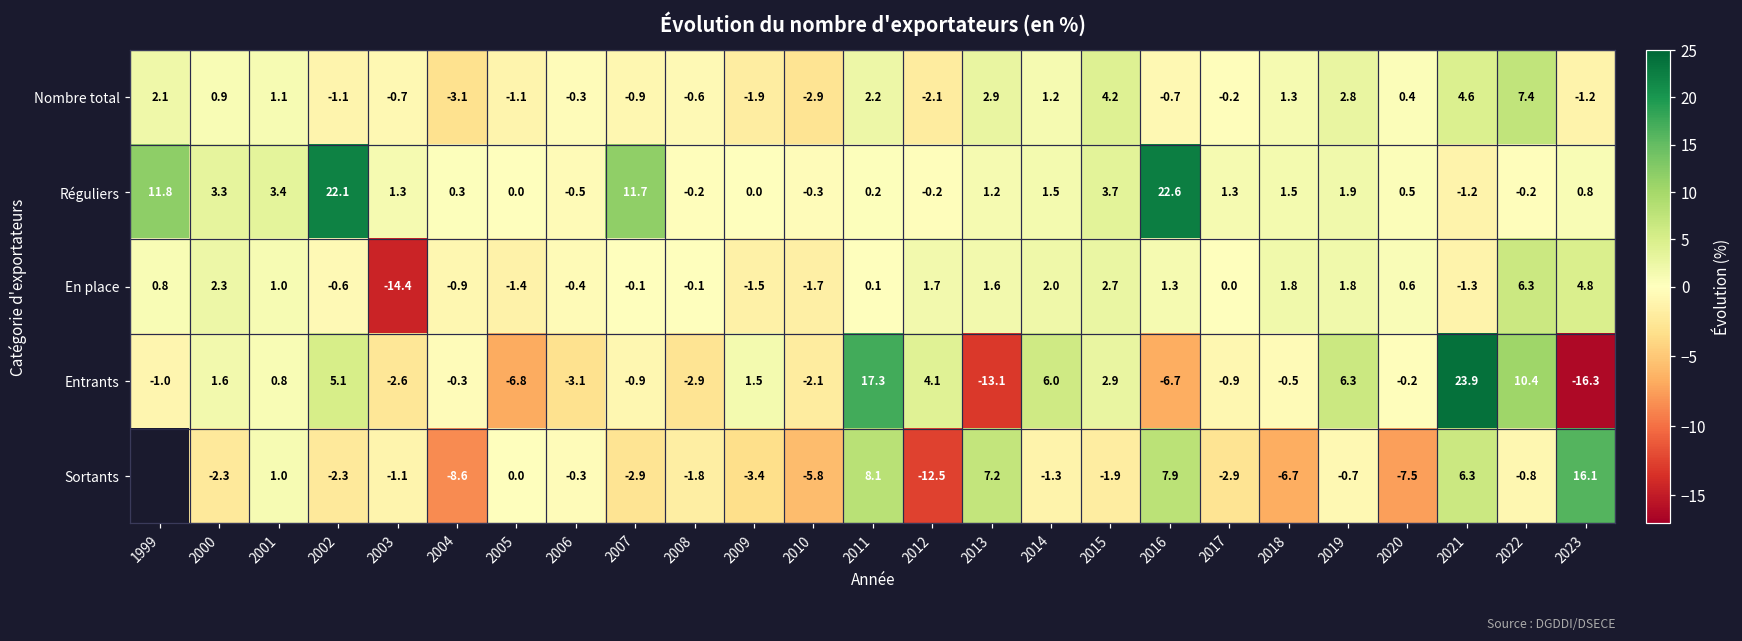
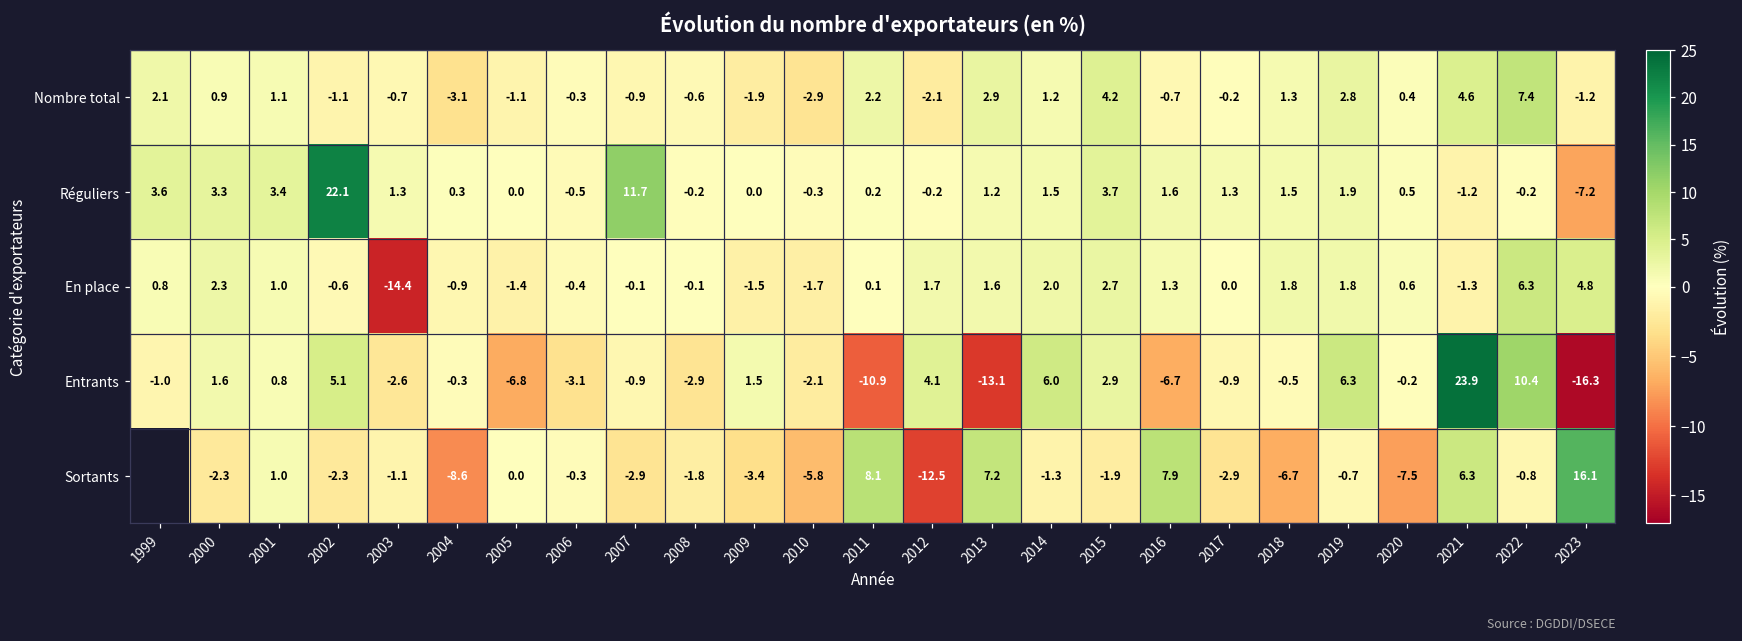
Réguliers, 1999: 11.8 -> 3.6
Réguliers, 2016: 22.6 -> 1.6
Réguliers, 2023: 0.8 -> -7.2
Entrants, 2011: 17.3 -> -10.9
